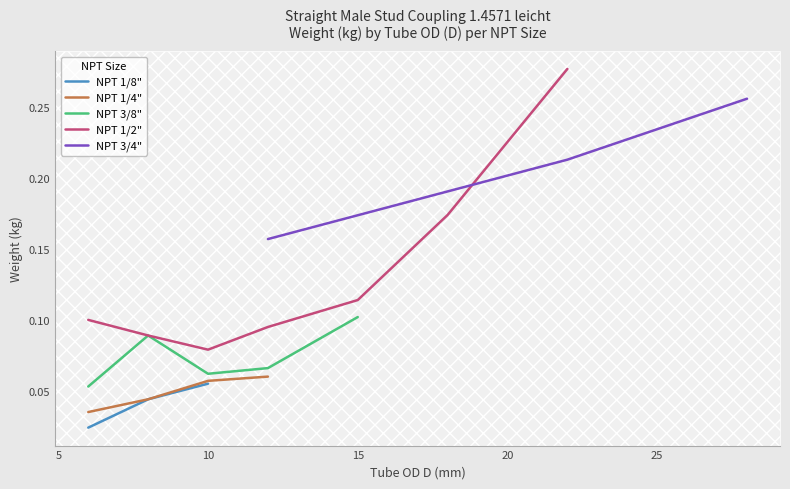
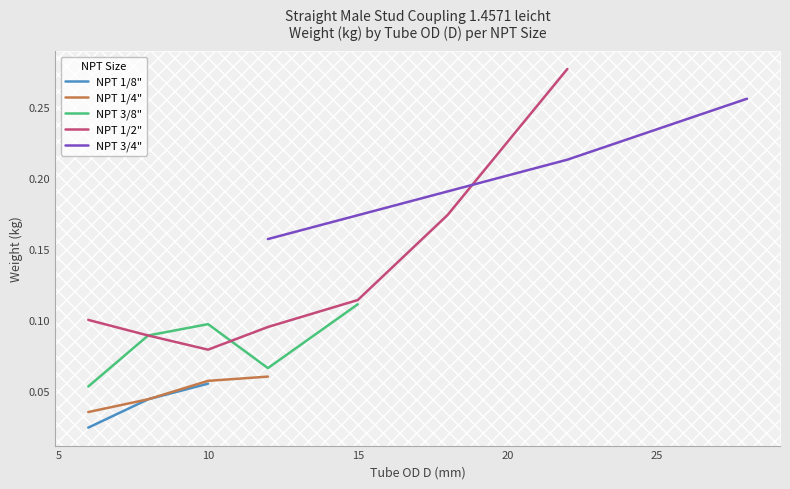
NPT 3/8", 10: 0.062 -> 0.097
NPT 3/8", 15: 0.102 -> 0.111
